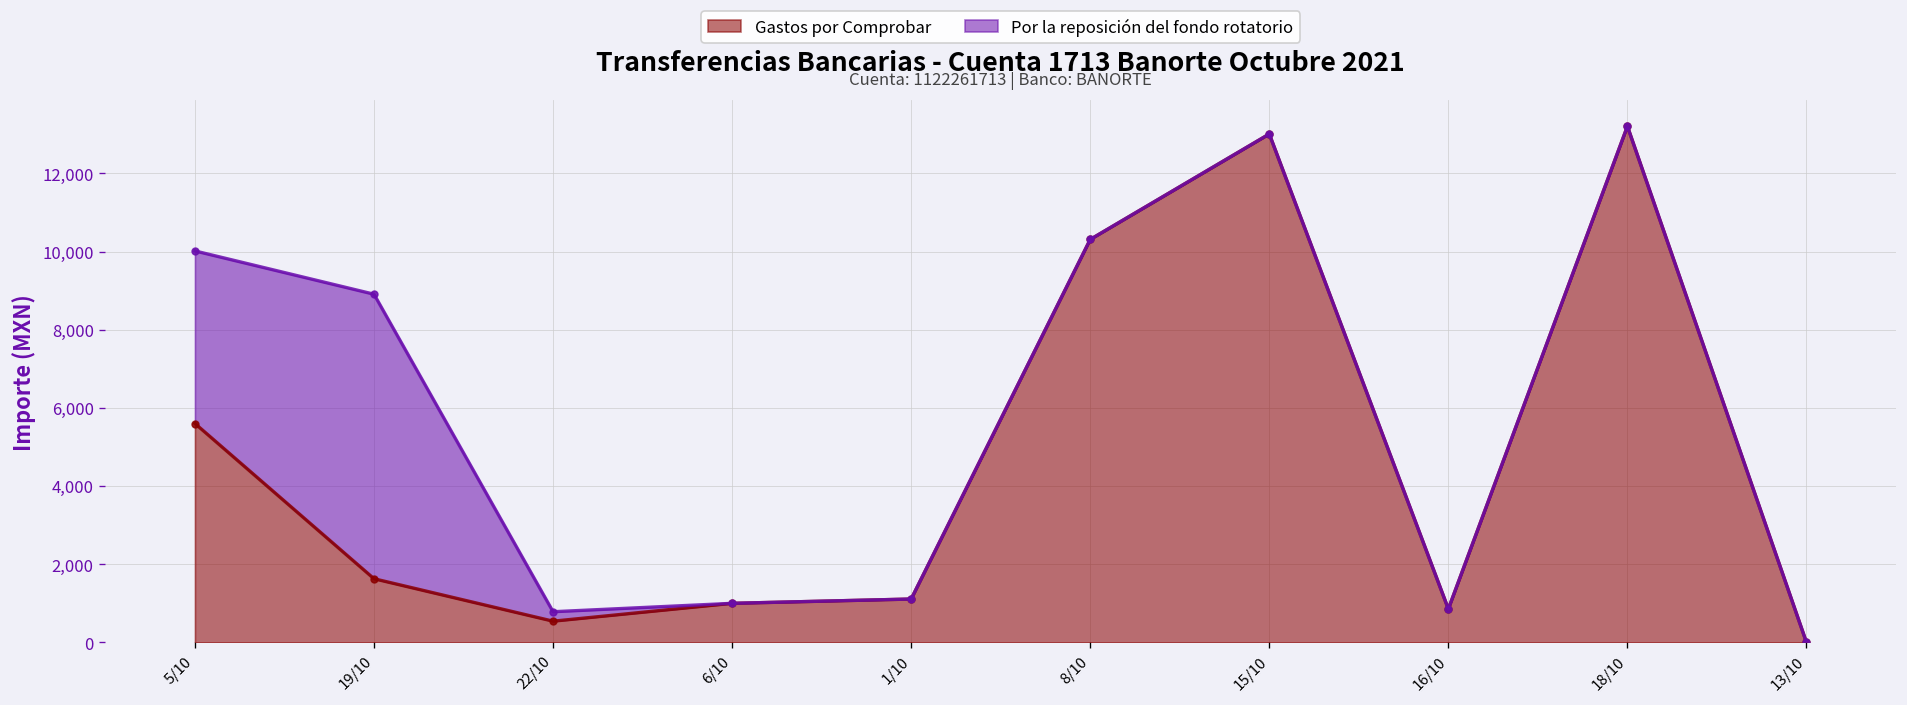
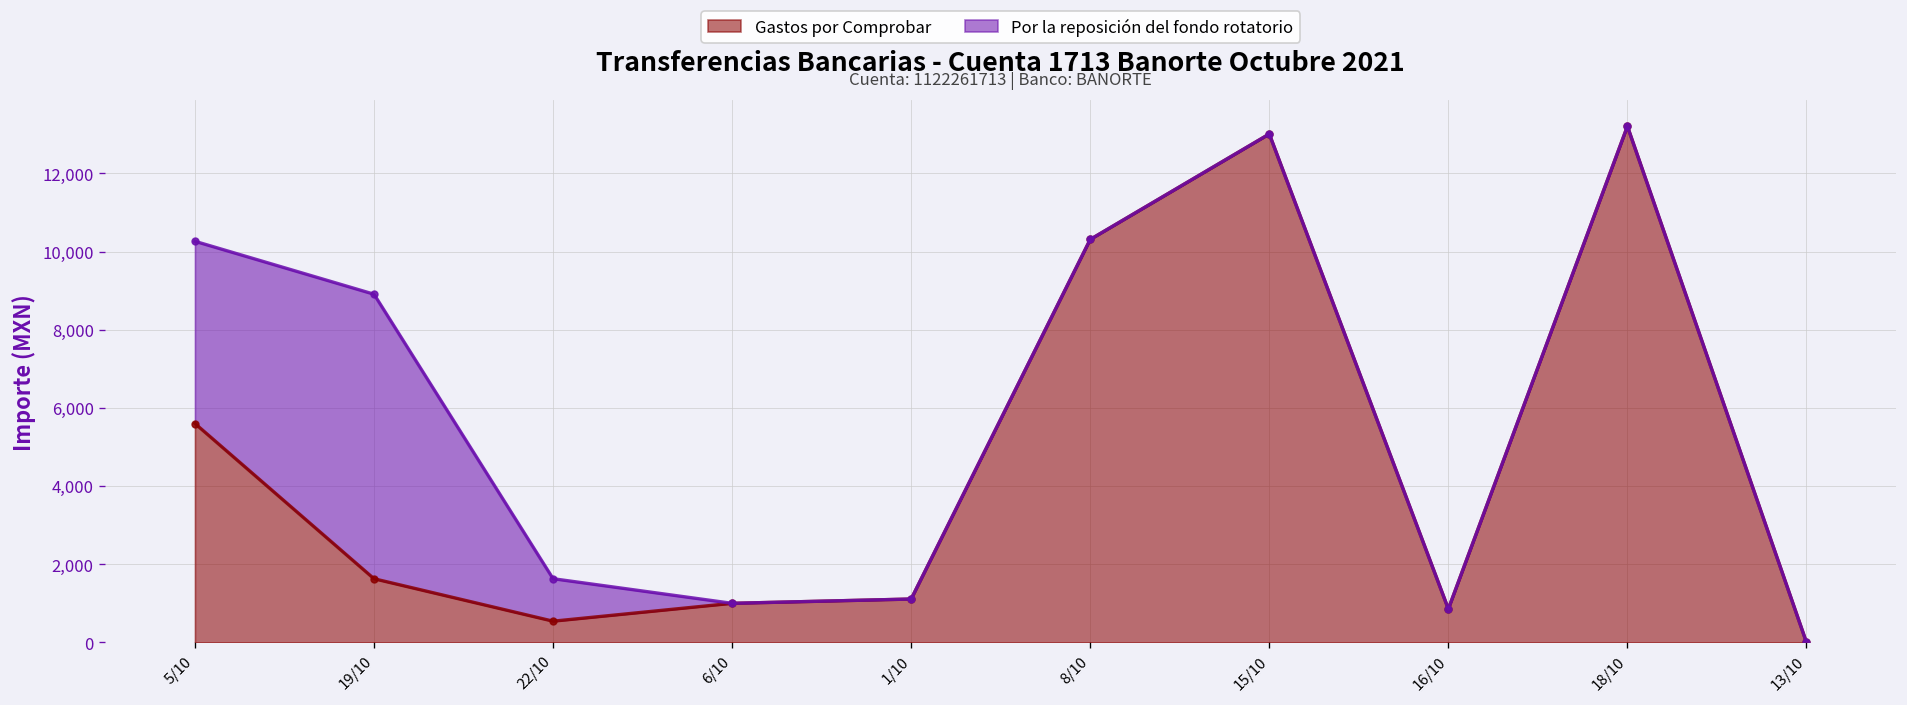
Por la reposición del fondo rotatorio, 5/10: 4,400 -> 4,700
Por la reposición del fondo rotatorio, 22/10: 200 -> 1,100
